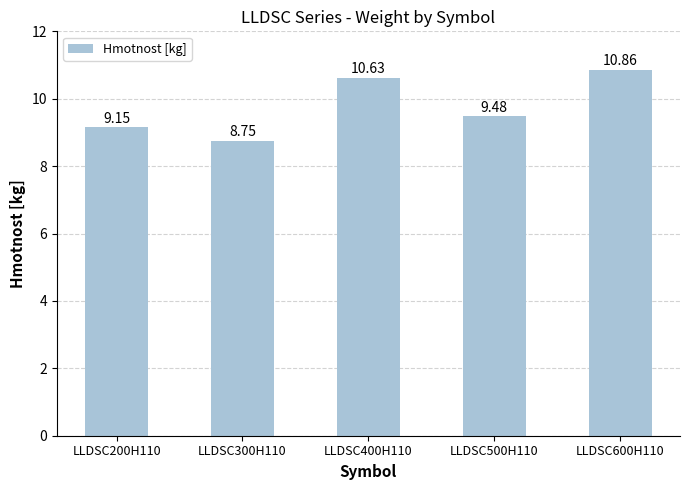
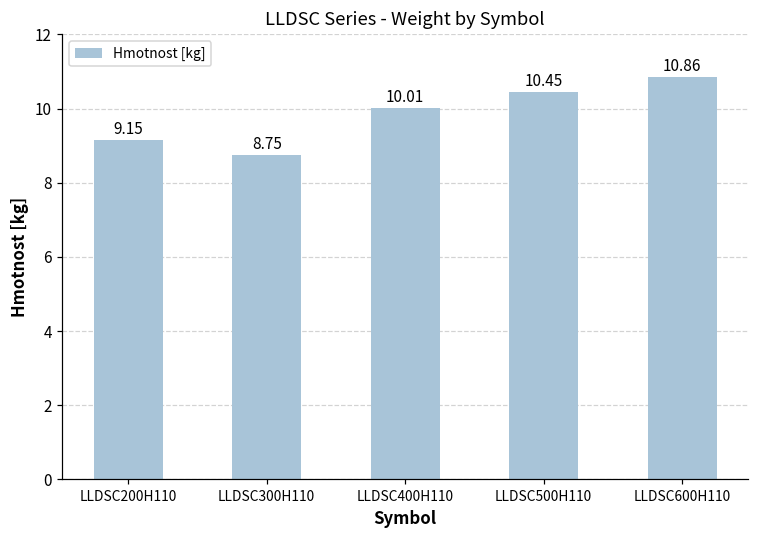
LLDSC400H110: 10.63 -> 10.01
LLDSC500H110: 9.48 -> 10.45
